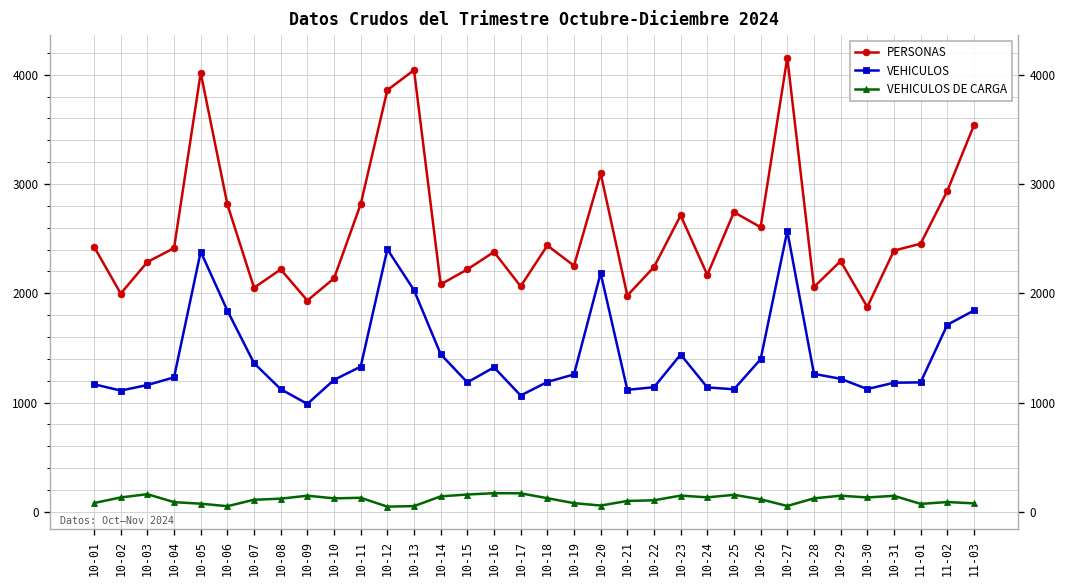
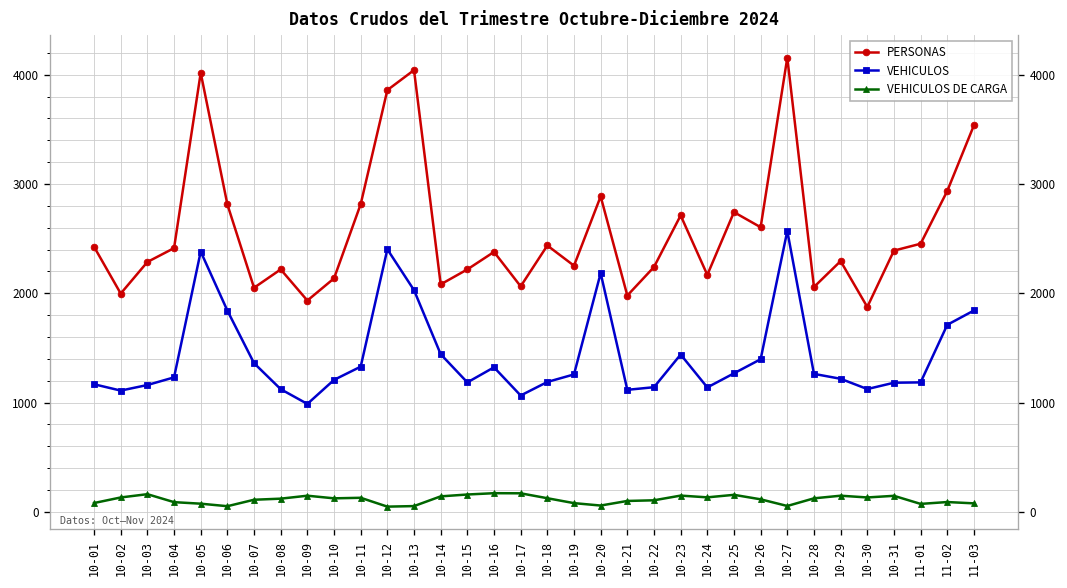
PERSONAS, 10-20: 3100 -> 2900
VEHICULOS, 10-25: 1100 -> 1300
